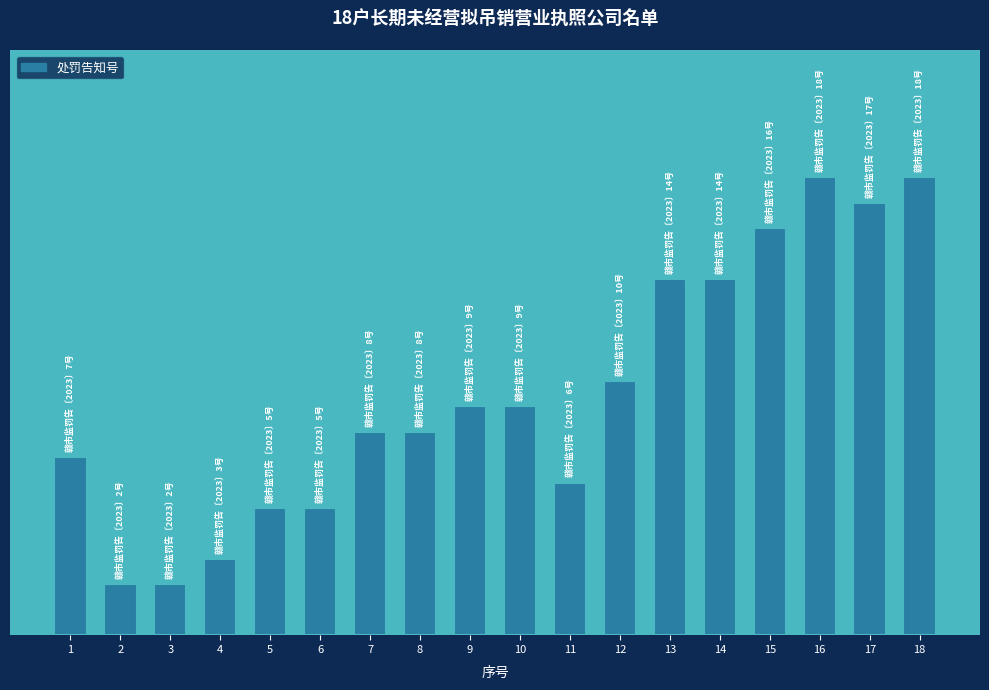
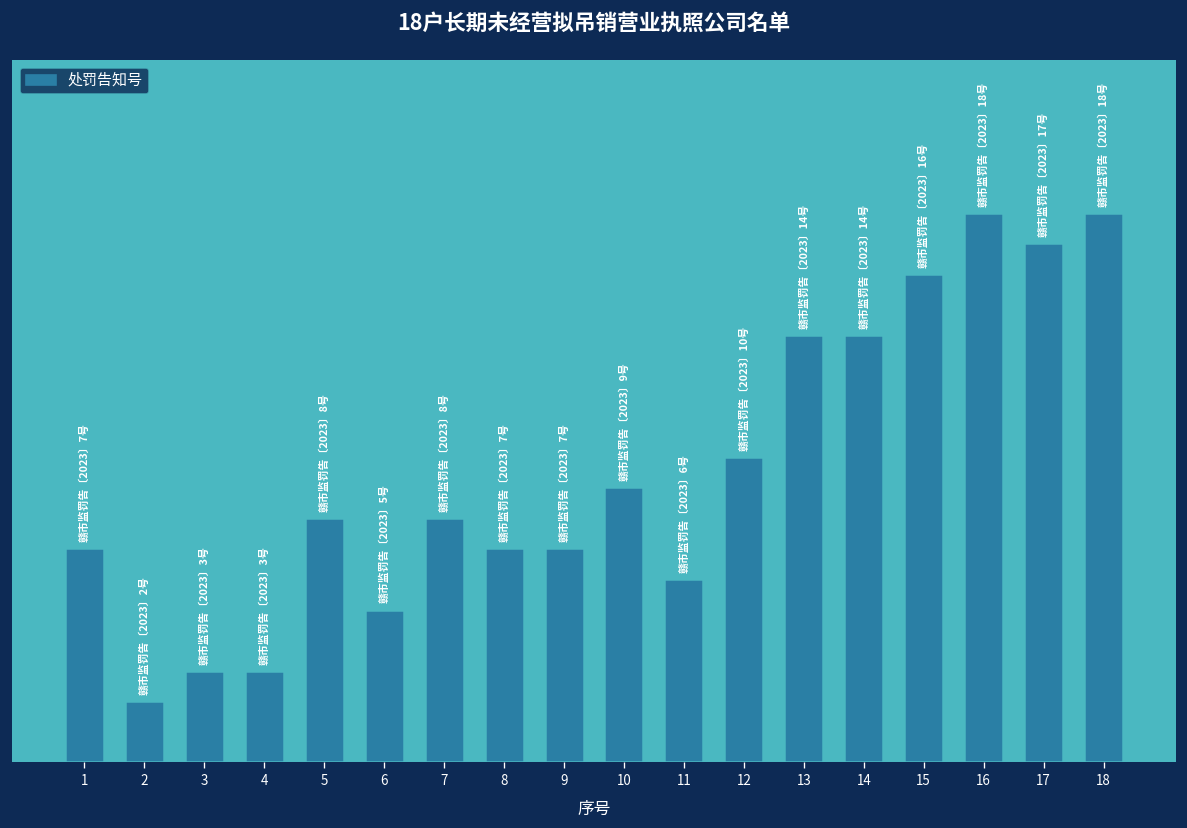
3: 2号 -> 3号
5: 5号 -> 8号
8: 8号 -> 7号
9: 9号 -> 7号
